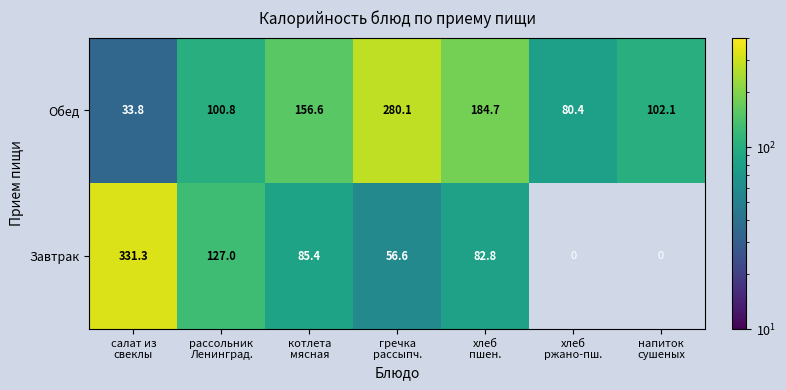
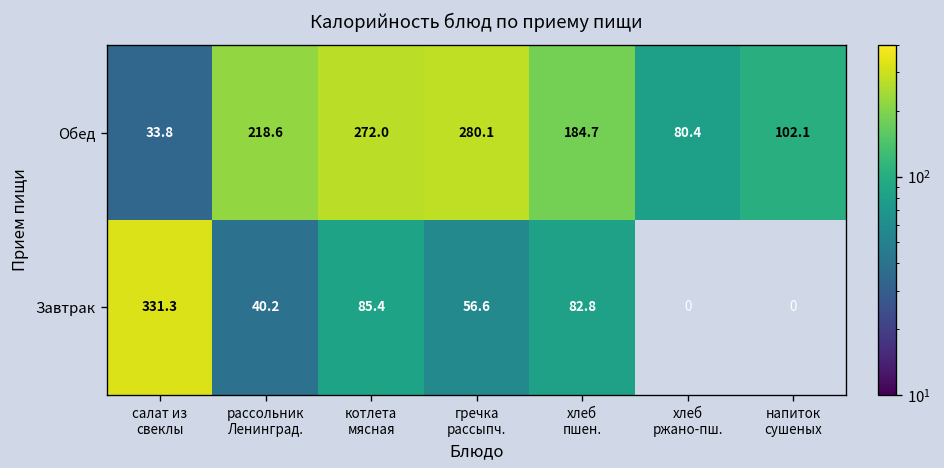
Обед, рассольник Ленинград.: 100.8 -> 218.6
Обед, котлета мясная: 156.6 -> 272.0
Завтрак, рассольник Ленинград.: 127.0 -> 40.2
